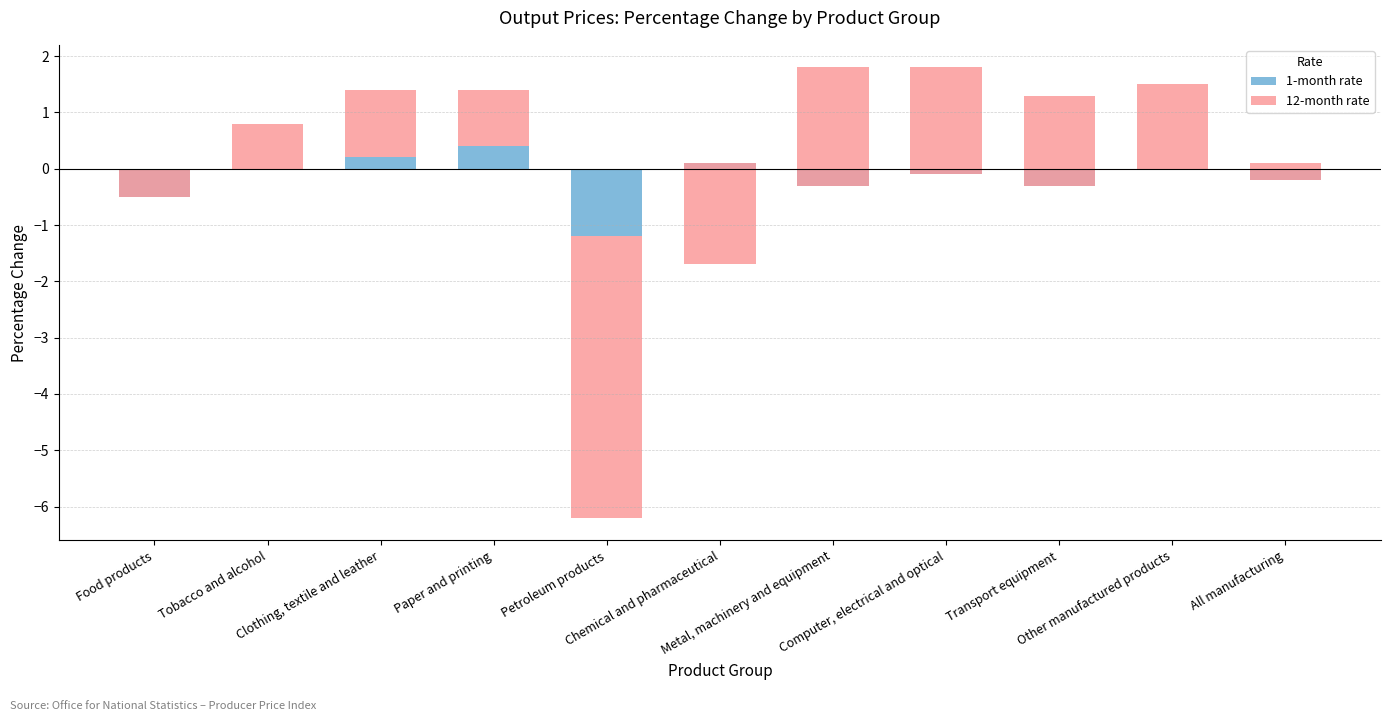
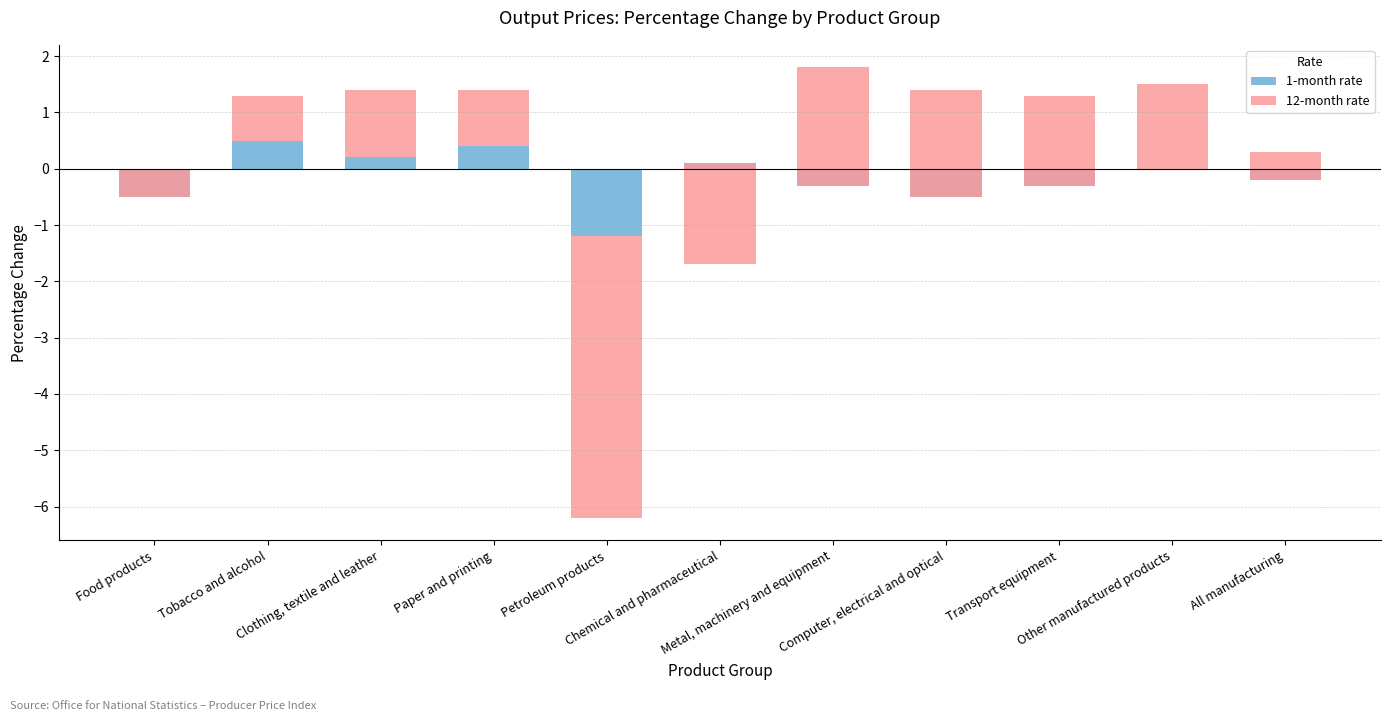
1-month rate, Tobacco and alcohol: 0.0 -> 0.5
1-month rate, Computer, electrical and optical: -0.1 -> -0.5
12-month rate, All manufacturing: 0.3 -> 0.5
